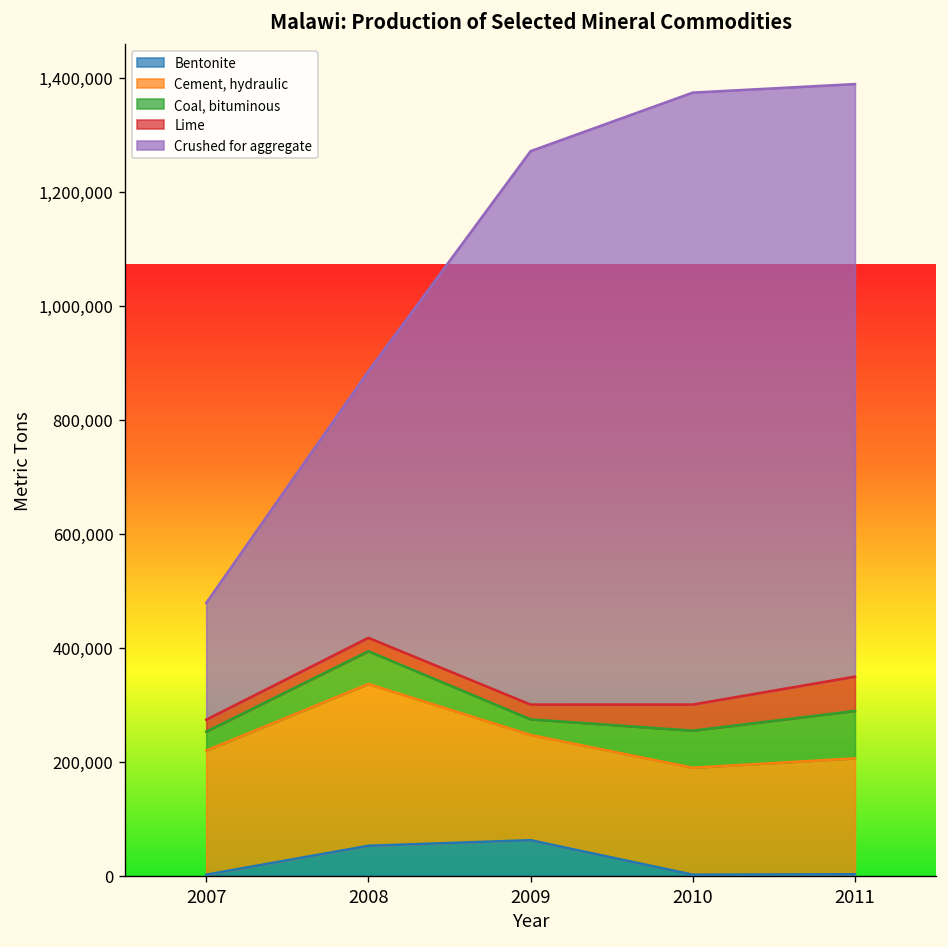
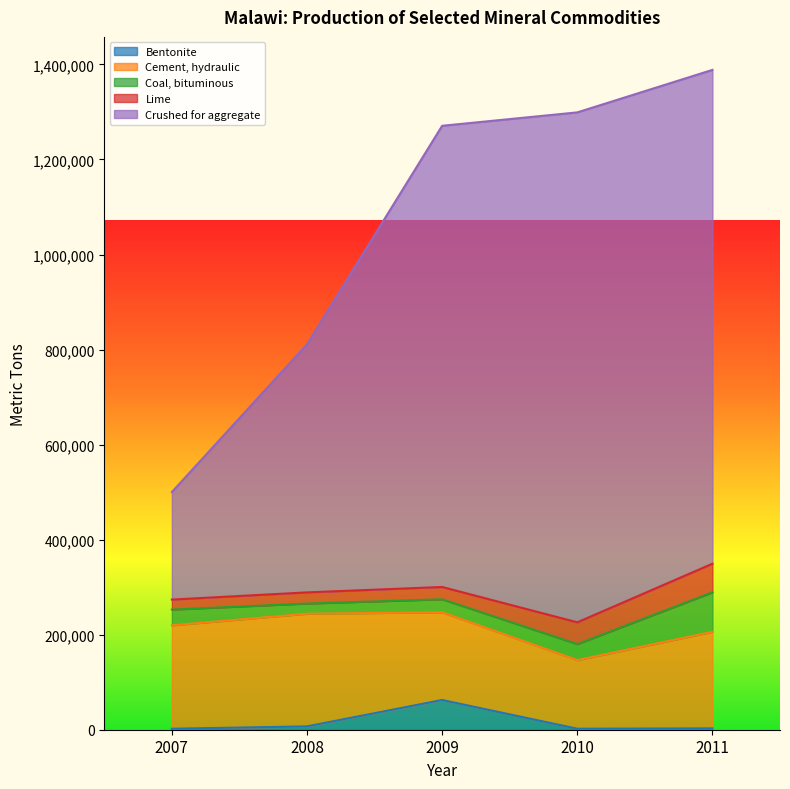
Crushed for aggregate, 2007: 200,000 -> 230,000
Bentonite, 2008: 50,000 -> 10,000
Cement, hydraulic, 2008: 280,000 -> 240,000
Coal, bituminous, 2008: 60,000 -> 20,000
Crushed for aggregate, 2008: 470,000 -> 520,000
Cement, hydraulic, 2010: 190,000 -> 140,000
Coal, bituminous, 2010: 70,000 -> 30,000
